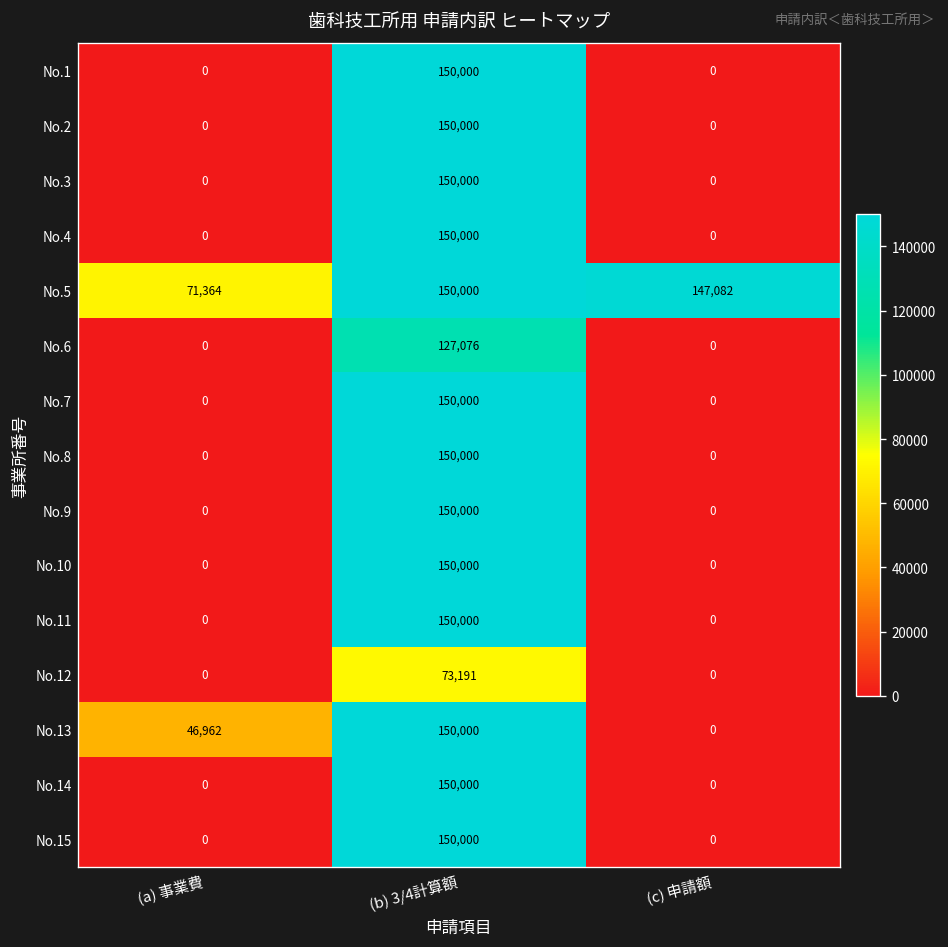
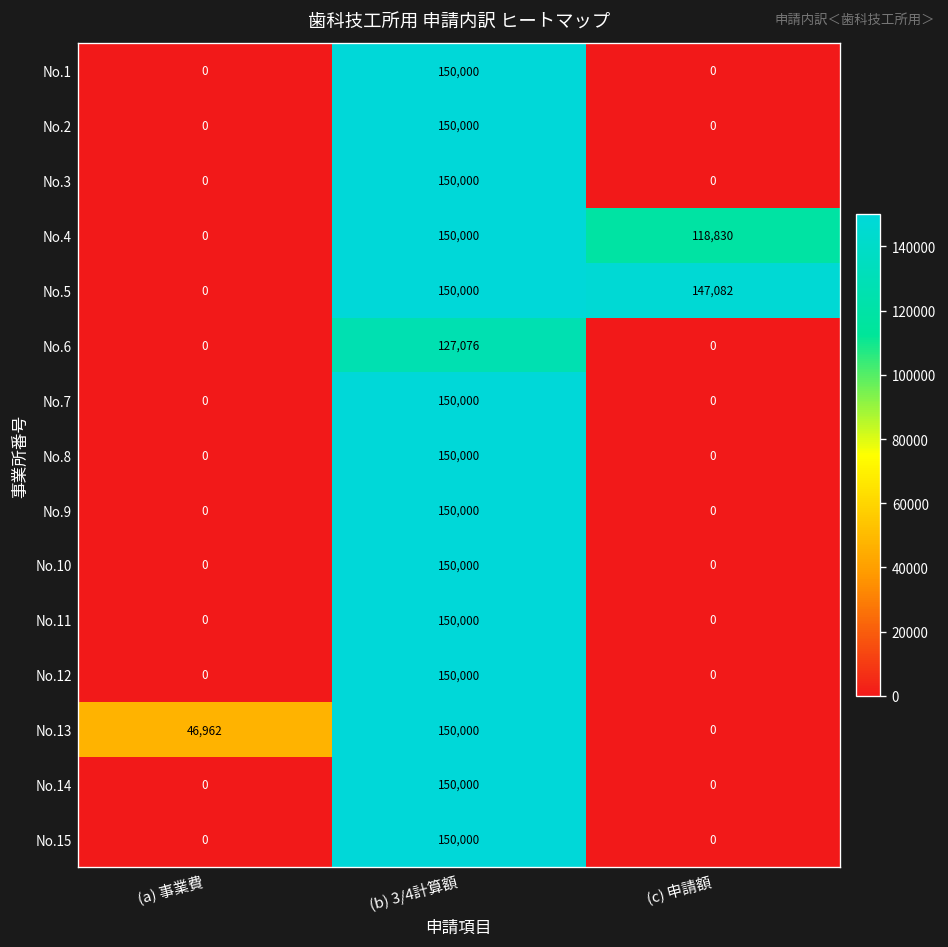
No.4, (c) 申請額: 0 -> 118,830
No.5, (a) 事業費: 71,364 -> 0
No.12, (b) 3/4計算額: 73,191 -> 150,000
